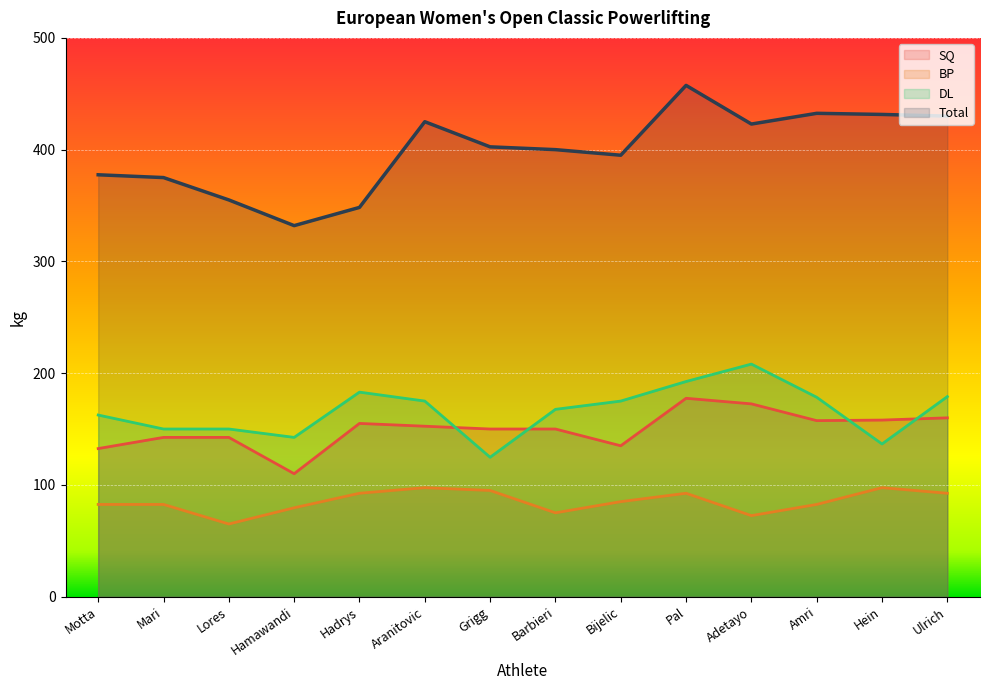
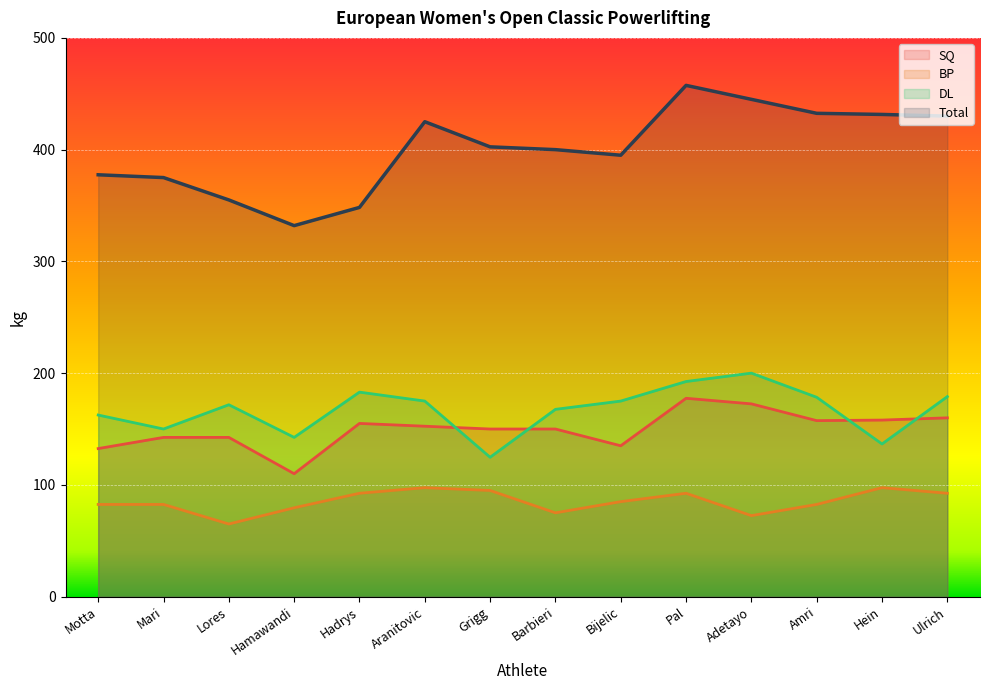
DL, Lores: 150 -> 172
DL, Adetayo: 208 -> 200
Total, Adetayo: 423 -> 445
